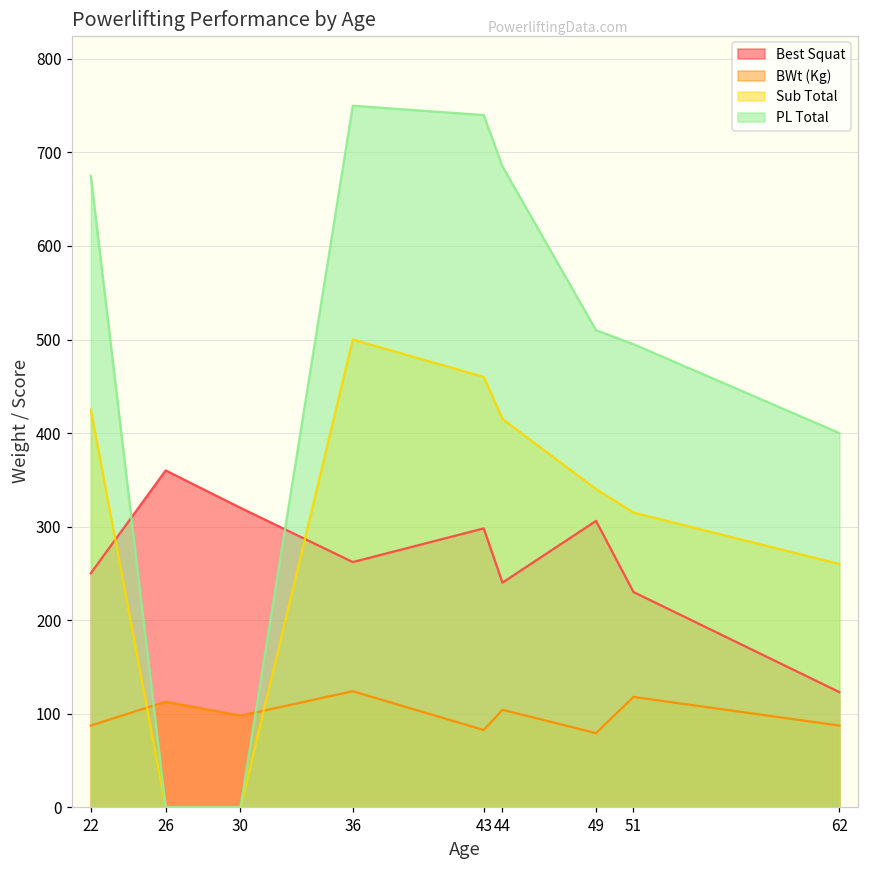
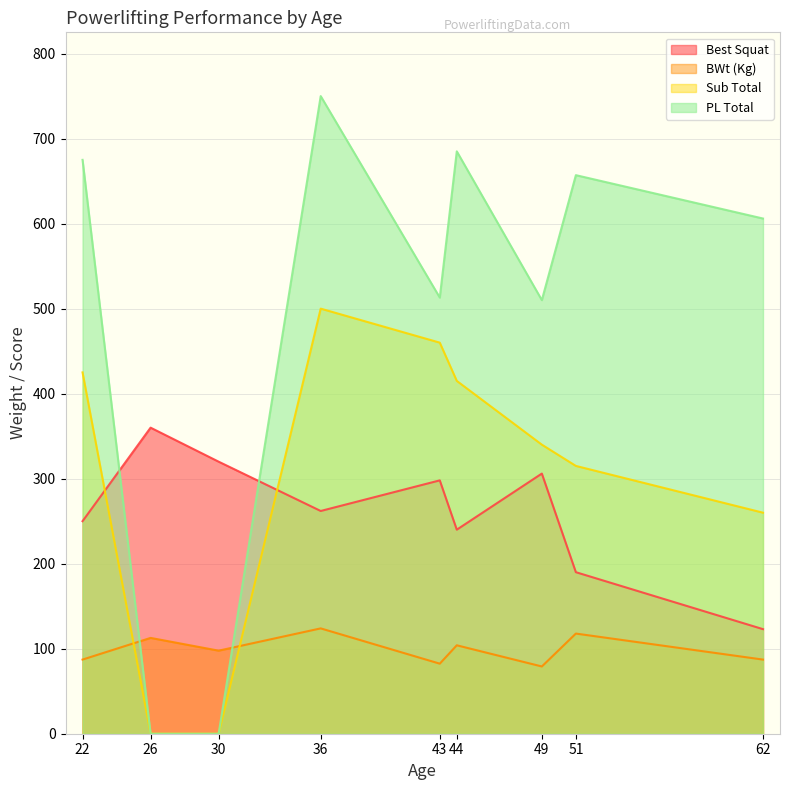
PL Total, 43: 740 -> 510
Best Squat, 51: 230 -> 190
PL Total, 51: 500 -> 660
PL Total, 62: 400 -> 610
